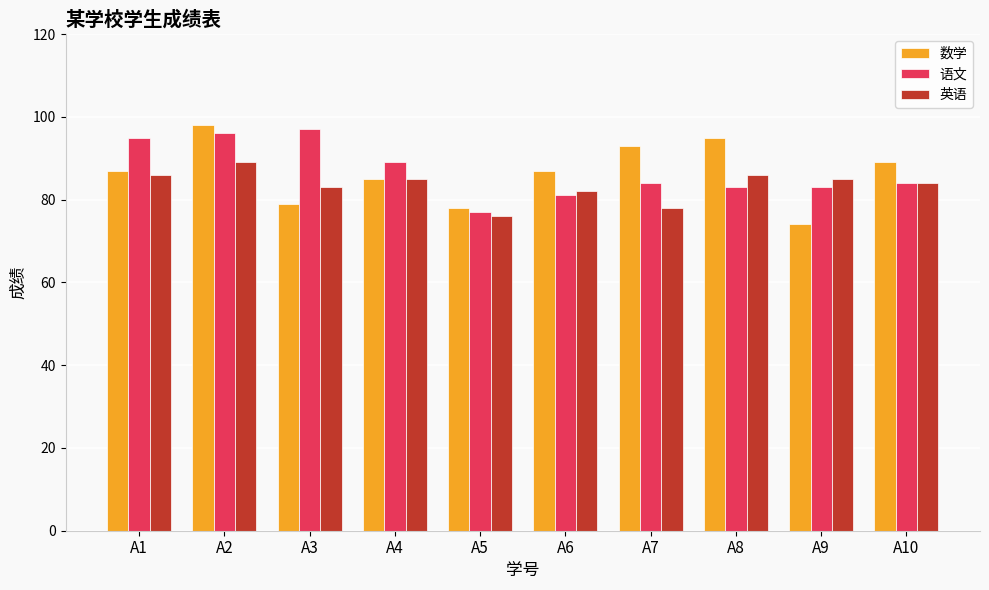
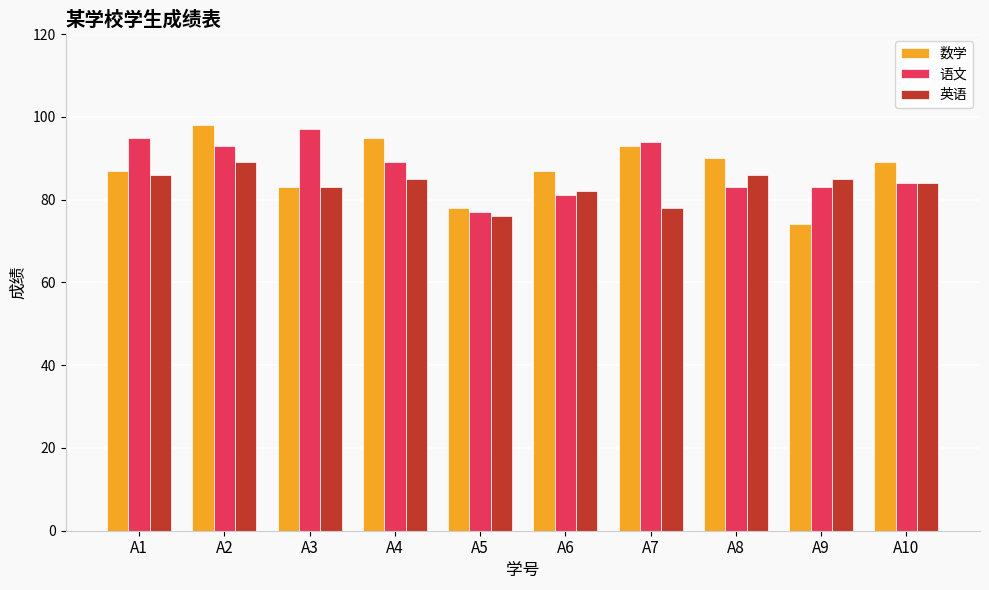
语文, A2: 96 -> 93
数学, A3: 79 -> 83
数学, A4: 85 -> 95
语文, A7: 84 -> 94
数学, A8: 95 -> 90
